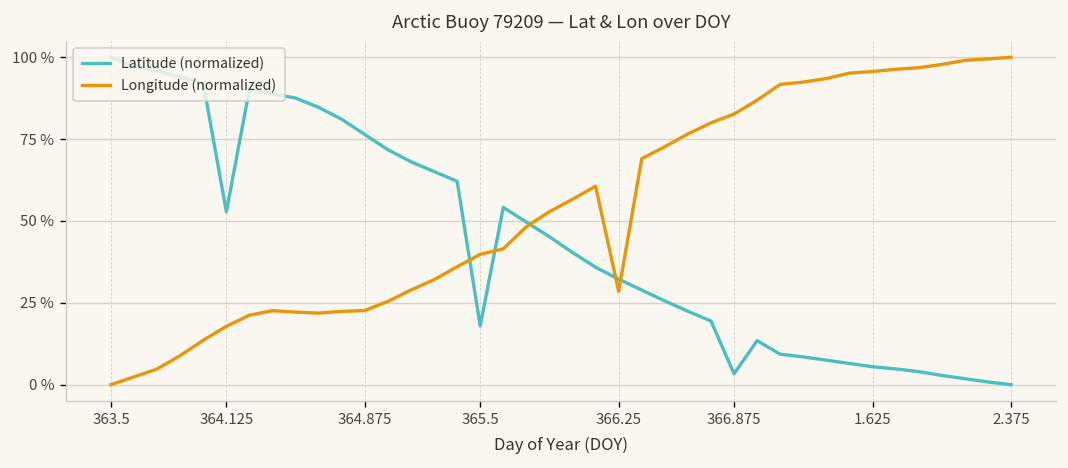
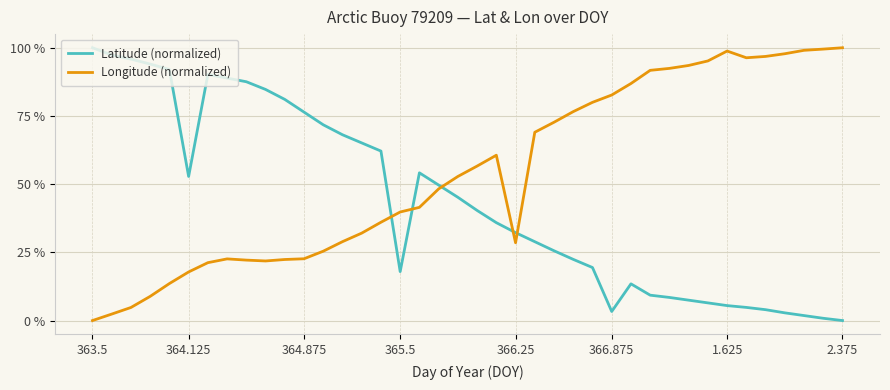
Longitude (normalized), 1.625: 96 % -> 99 %
